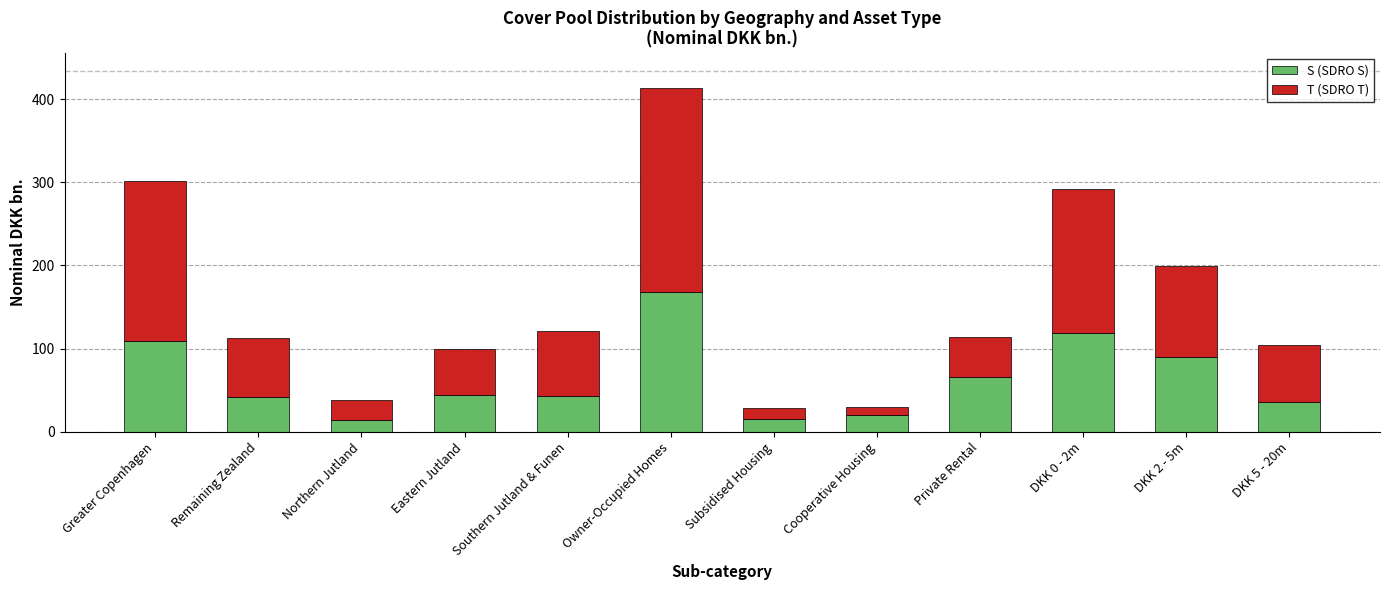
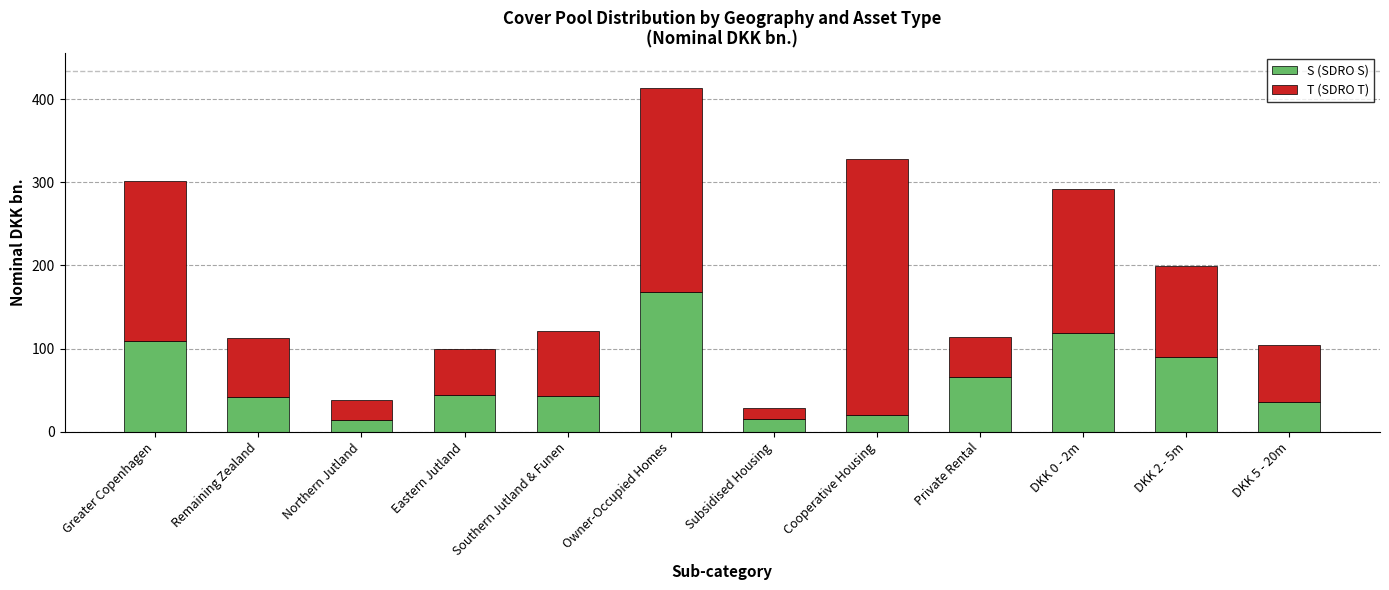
T (SDRO T), Cooperative Housing: 10 -> 310
